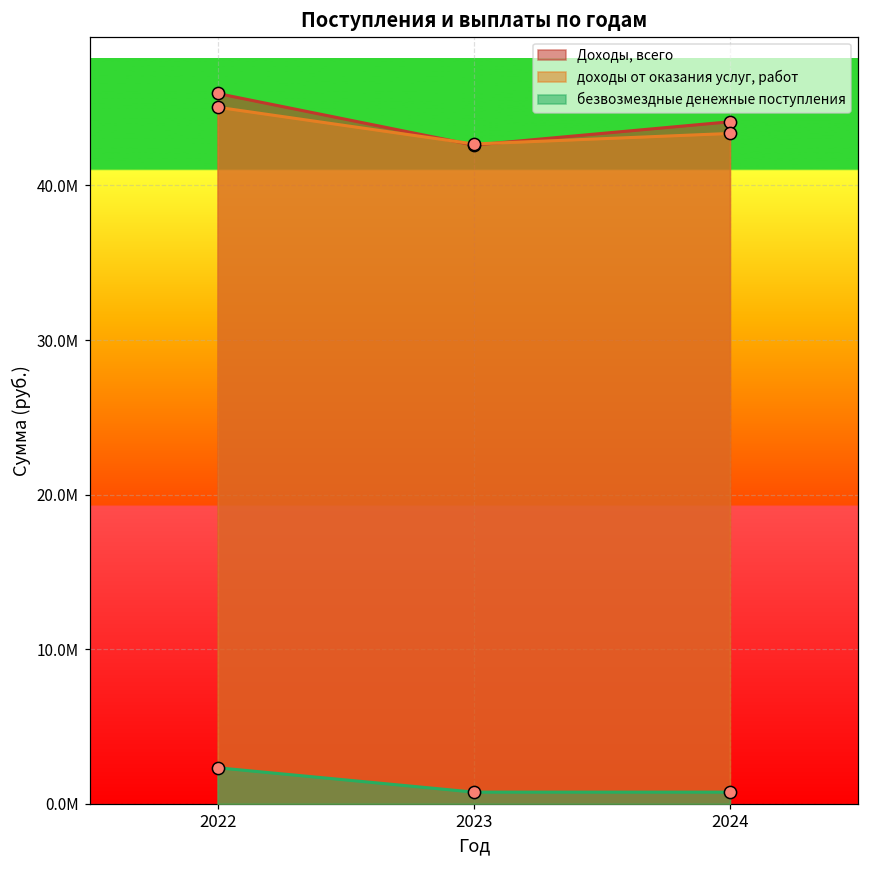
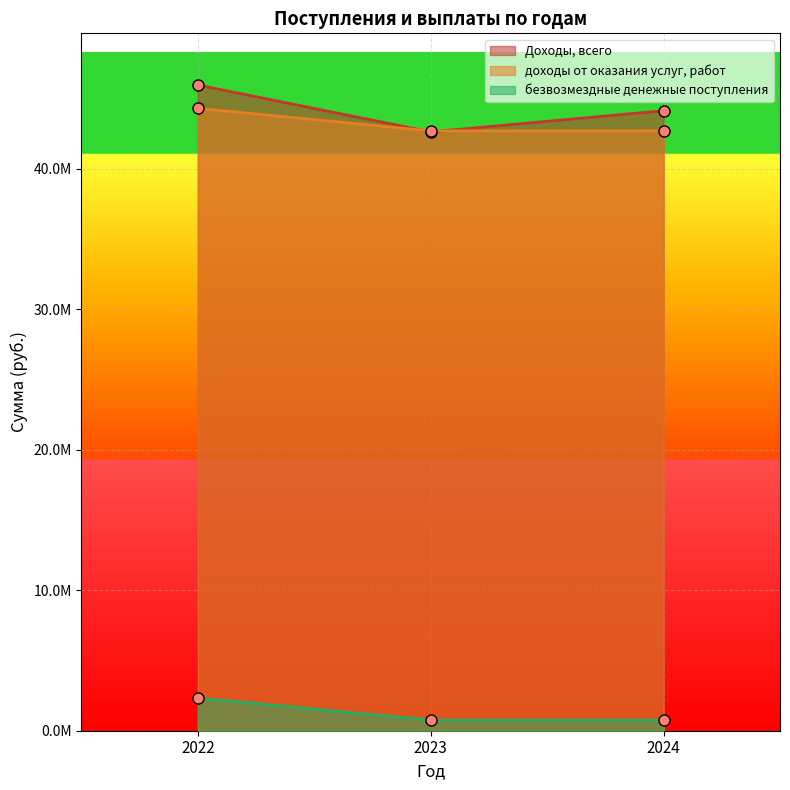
доходы от оказания услуг, работ, 2022: 45100000 -> 44300000
доходы от оказания услуг, работ, 2024: 43400000 -> 42700000
